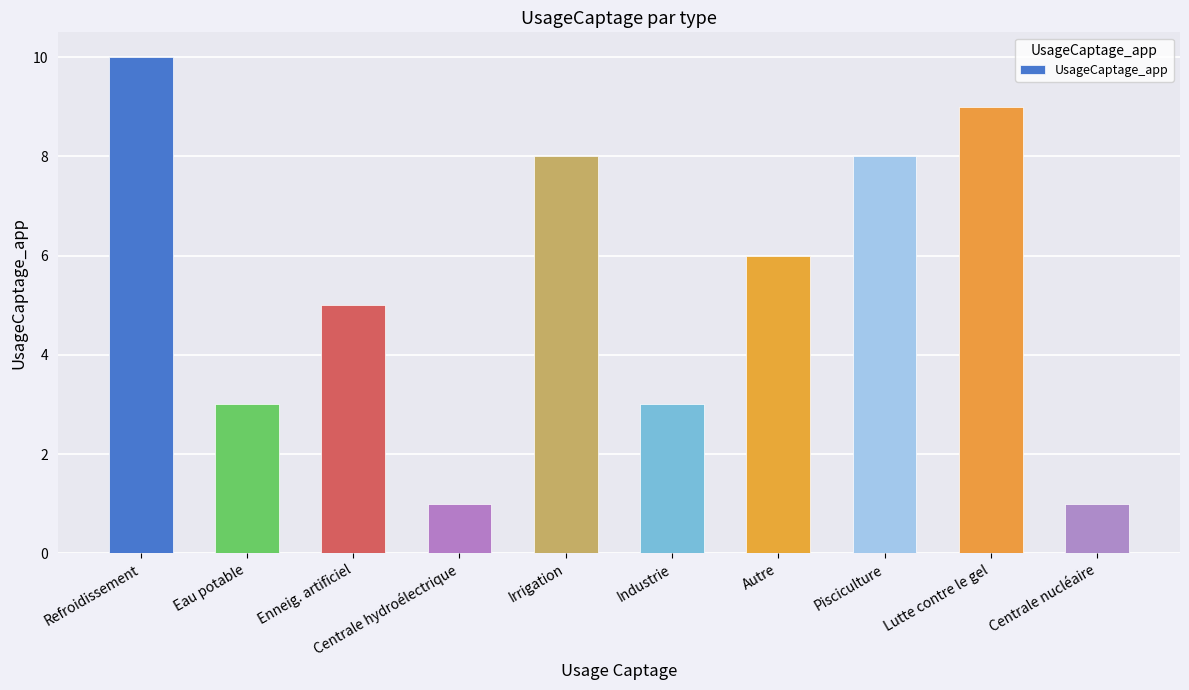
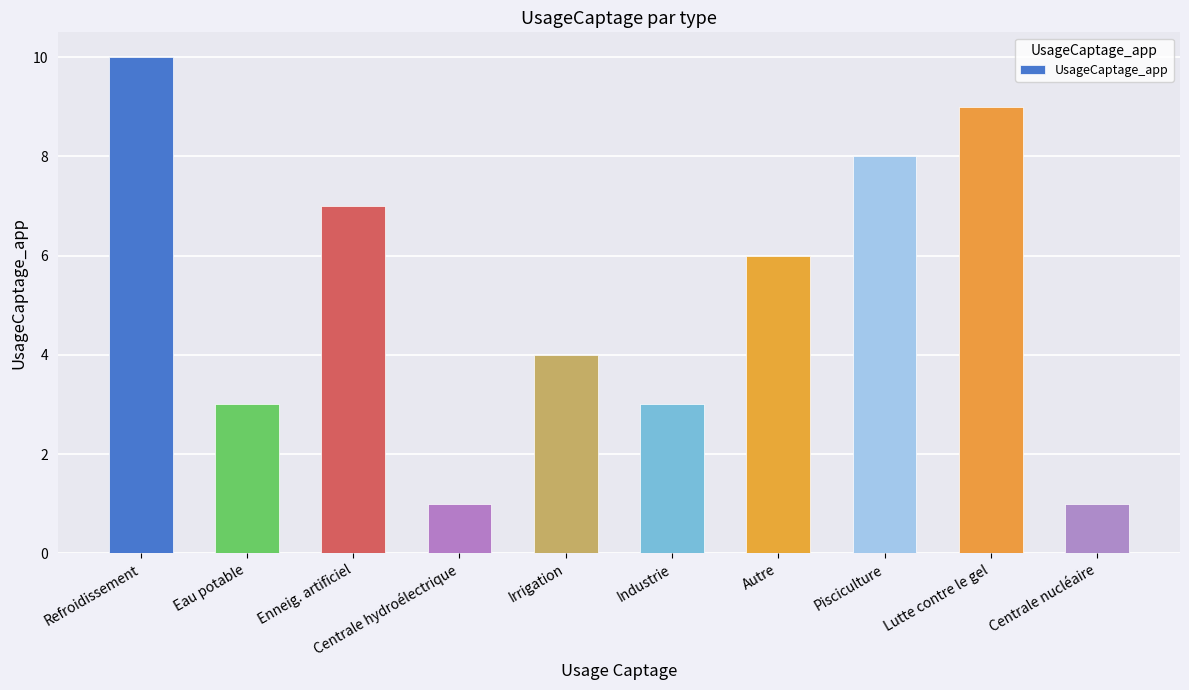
Enneig. artificiel: 5 -> 7
Irrigation: 8 -> 4
